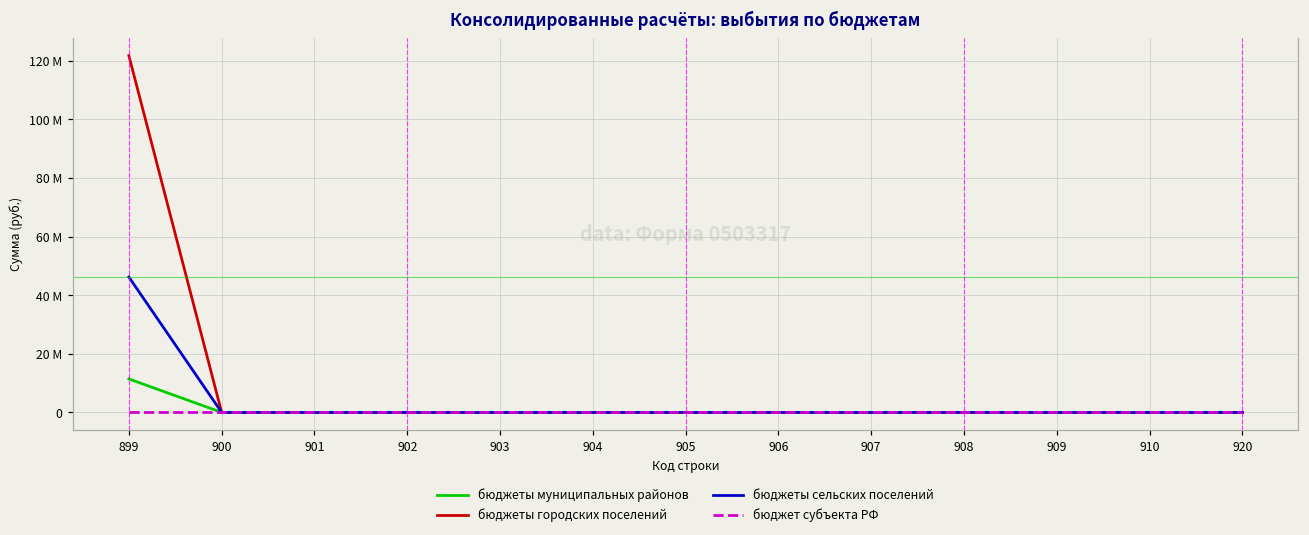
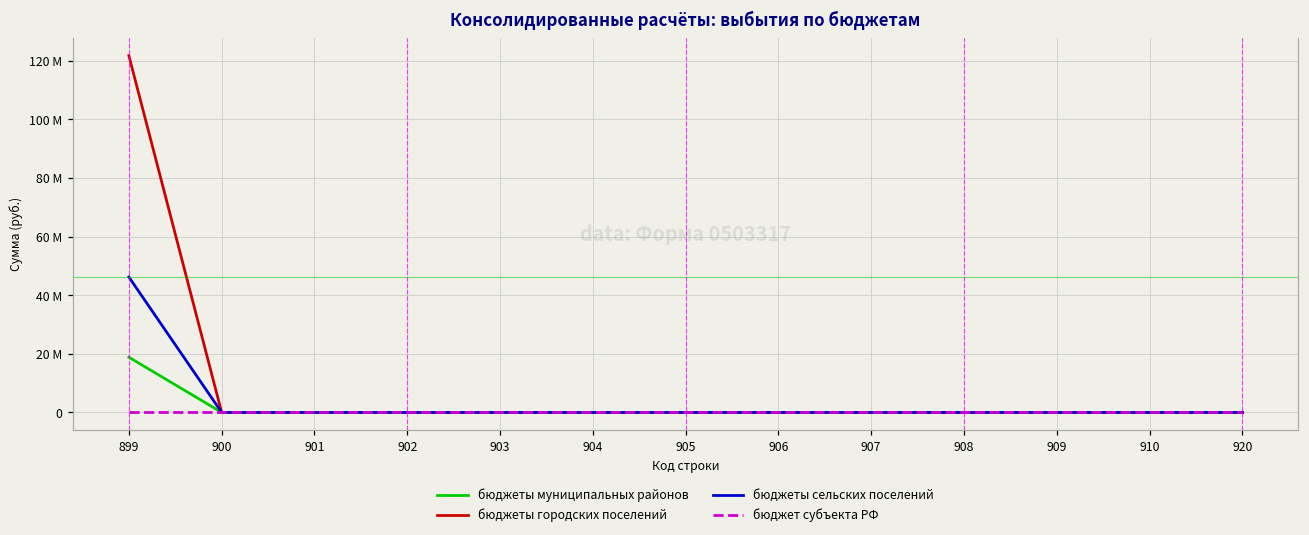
бюджеты муниципальных районов, 899: 11000000 -> 19000000
